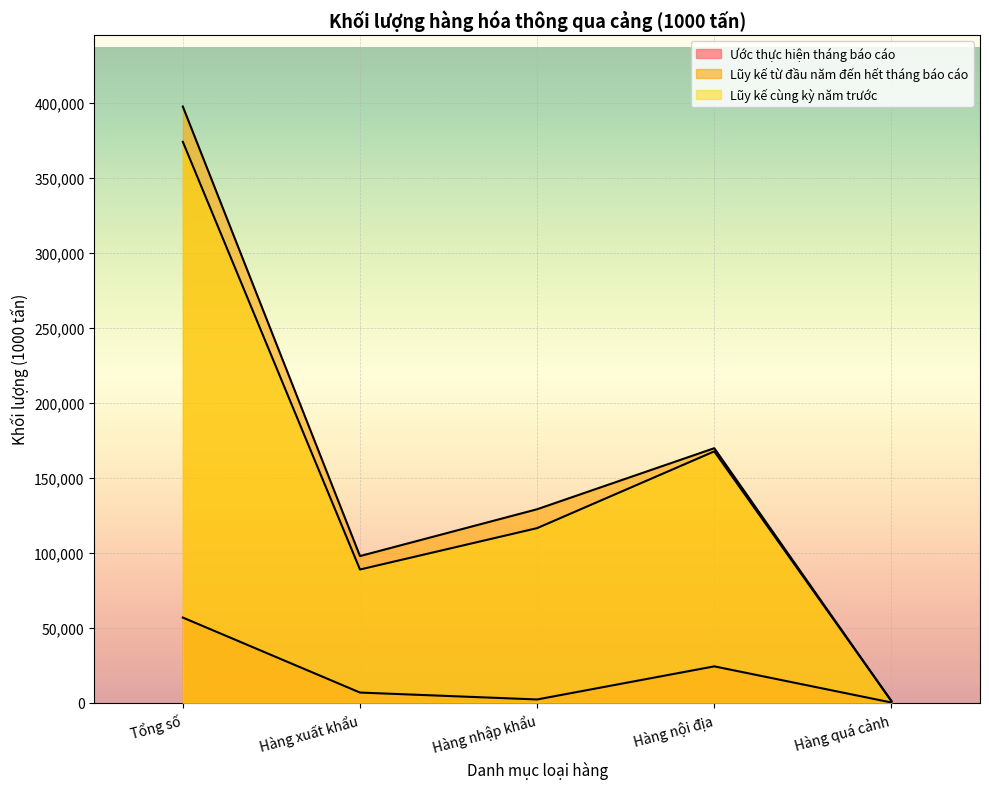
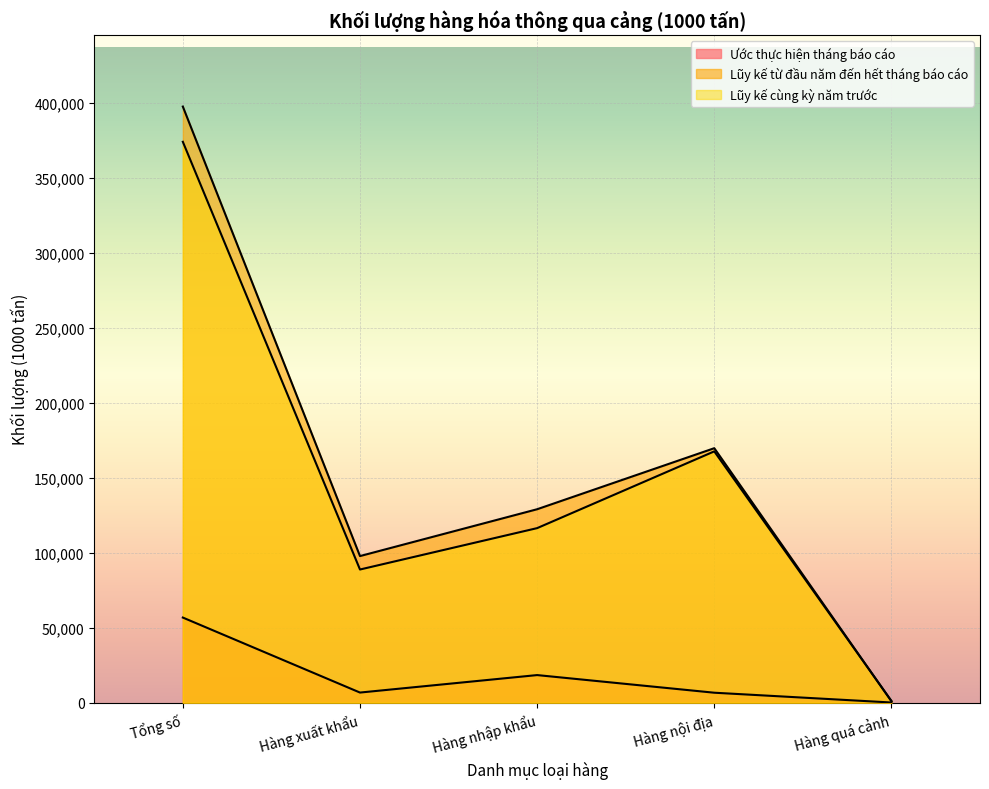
Ước thực hiện tháng báo cáo, Hàng nhập khẩu: 2,000 -> 18,000
Ước thực hiện tháng báo cáo, Hàng nội địa: 24,000 -> 7,000
